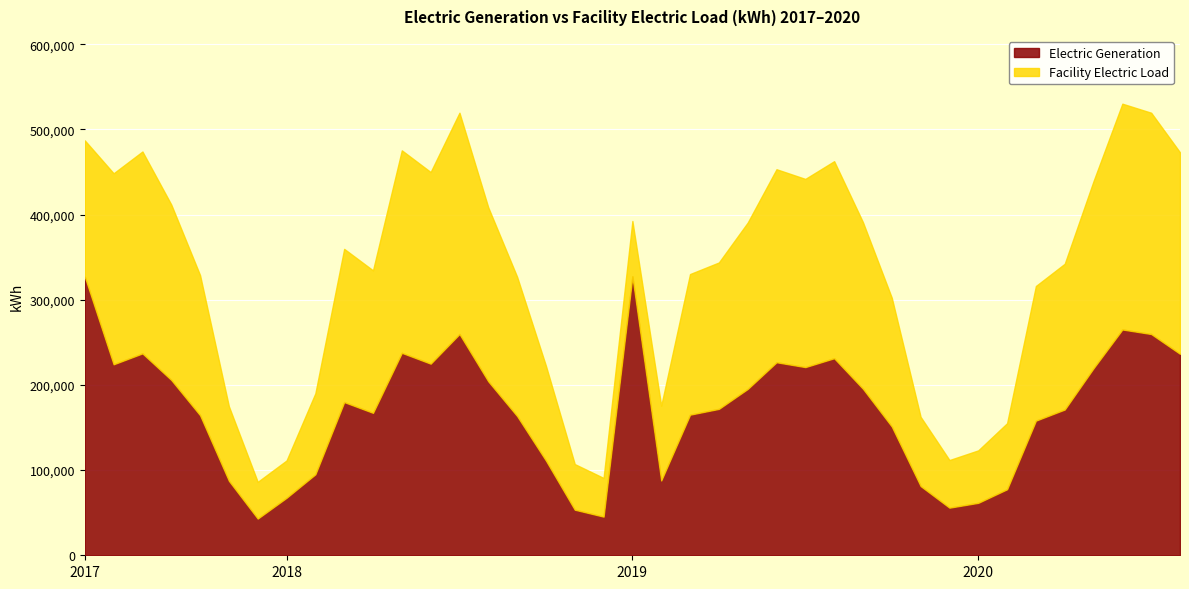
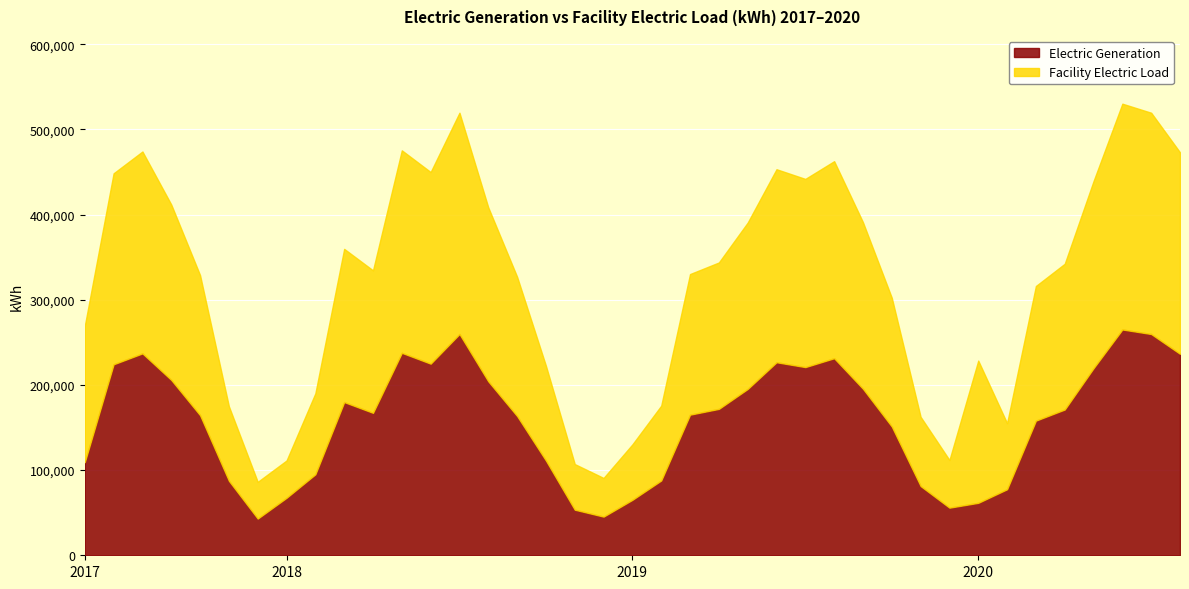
Electric Generation, 2017: 330,000 -> 110,000
Electric Generation, 2019: 330,000 -> 70,000
Facility Electric Load, 2020: 60,000 -> 170,000
